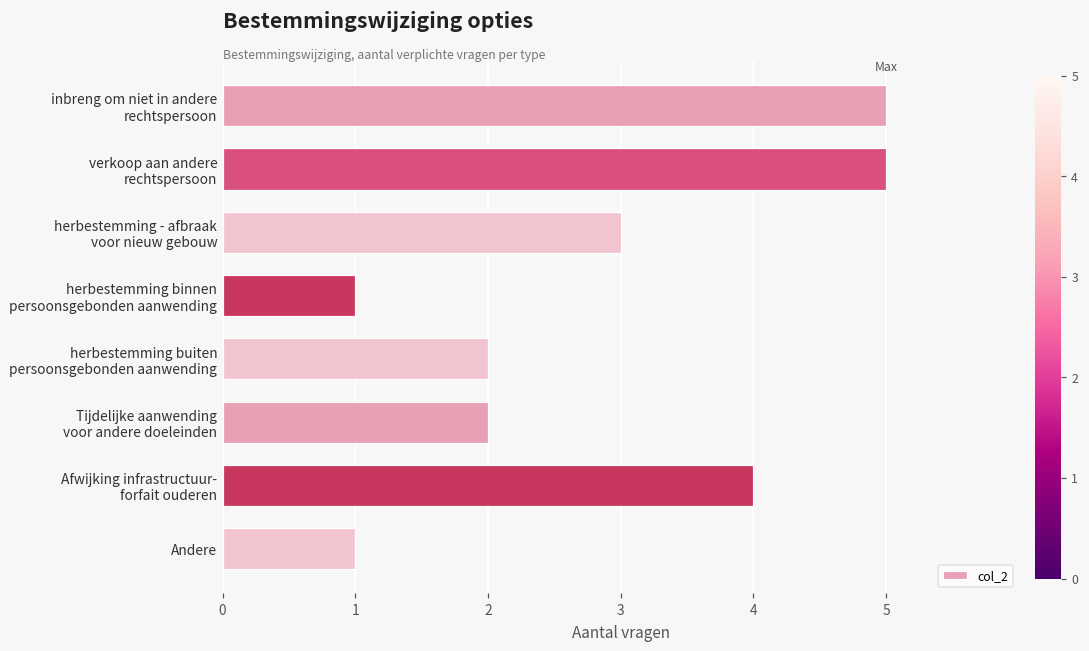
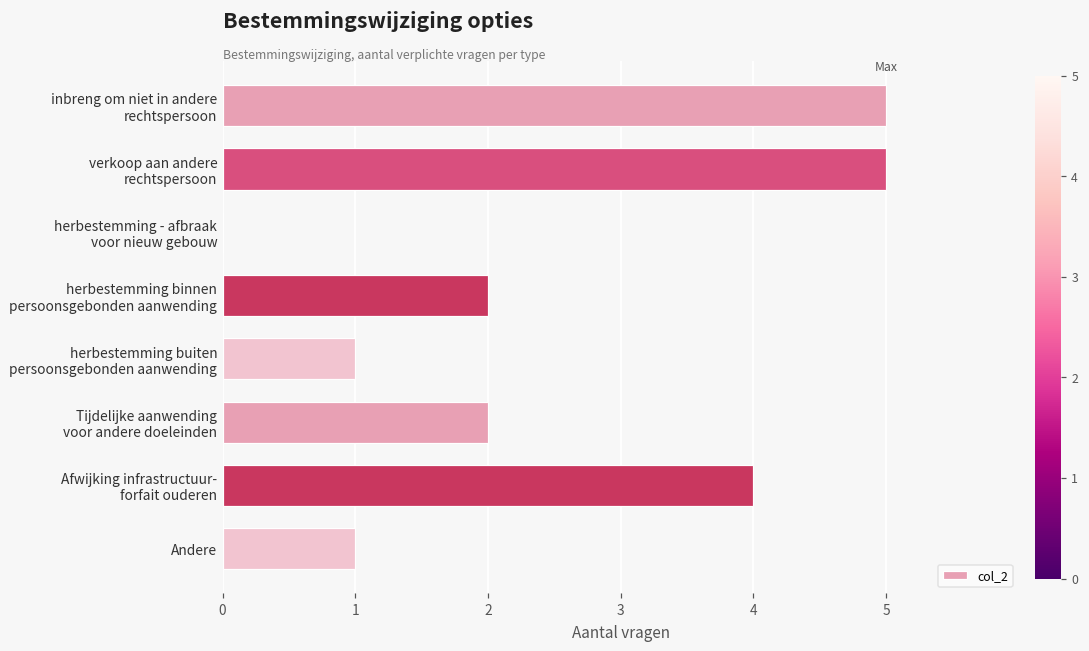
herbestemming - afbraak voor nieuw gebouw: 3 -> 0
herbestemming binnen persoonsgebonden aanwending: 1 -> 2
herbestemming buiten persoonsgebonden aanwending: 2 -> 1
